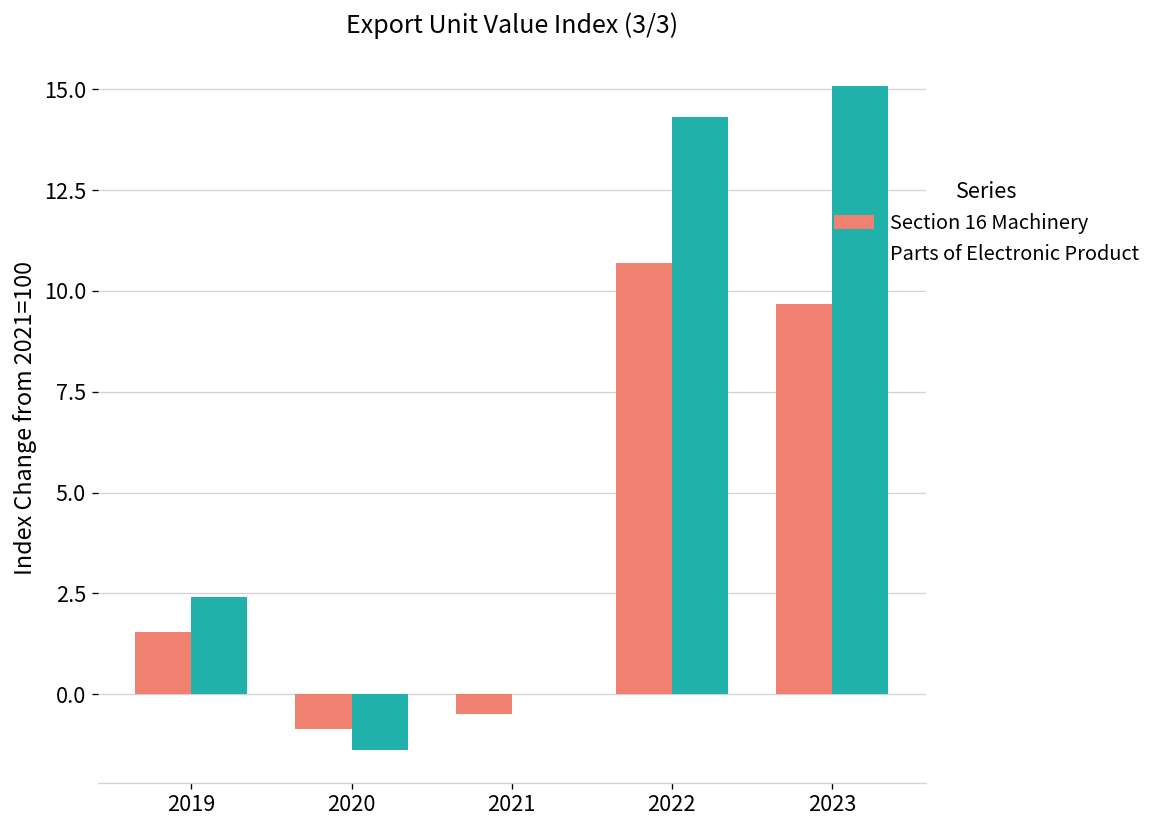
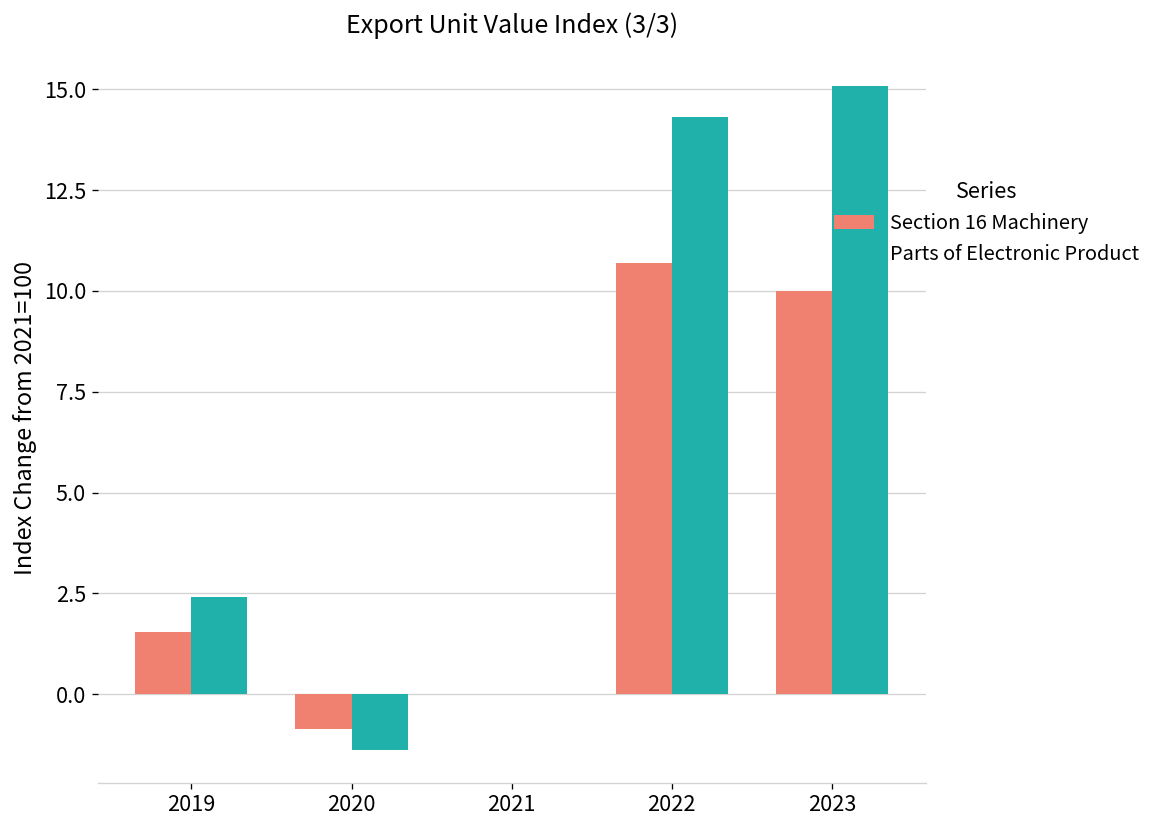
Section 16 Machinery, 2021: -0.5 -> 0.0
Section 16 Machinery, 2023: 9.7 -> 10.0
